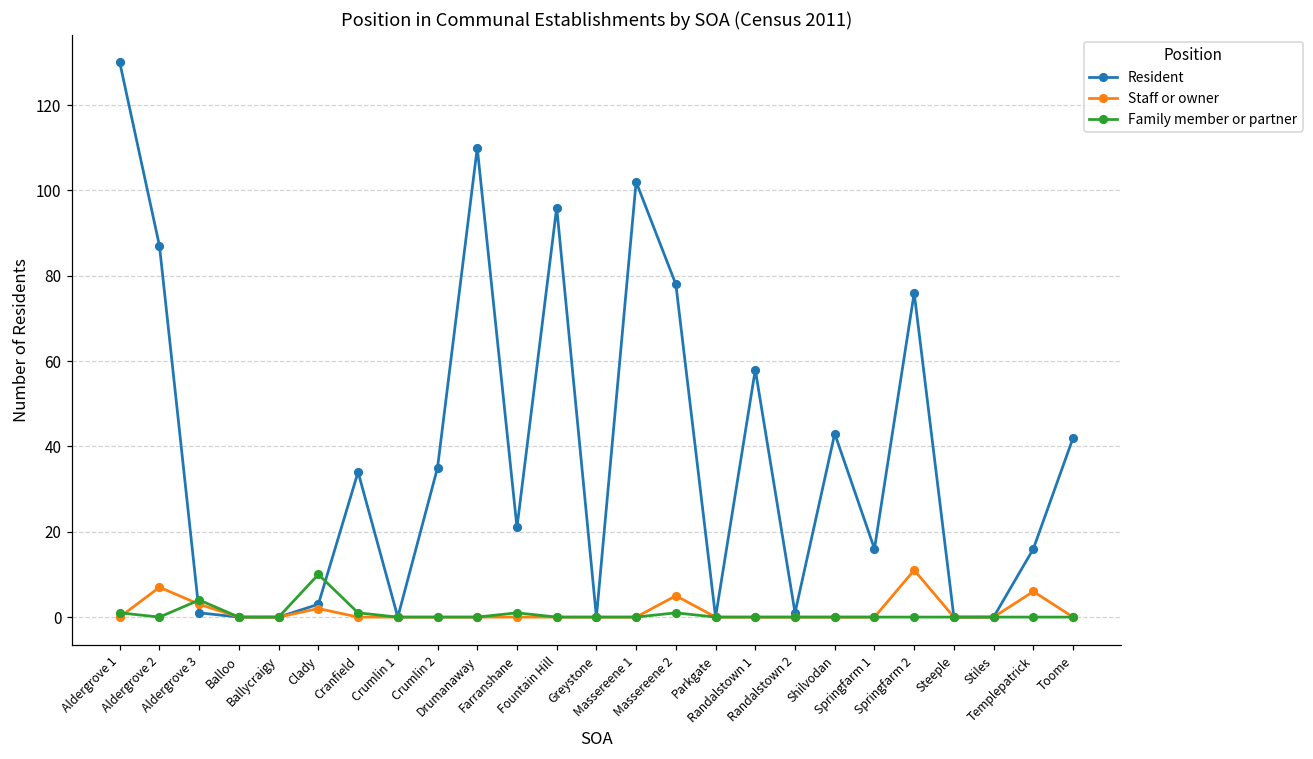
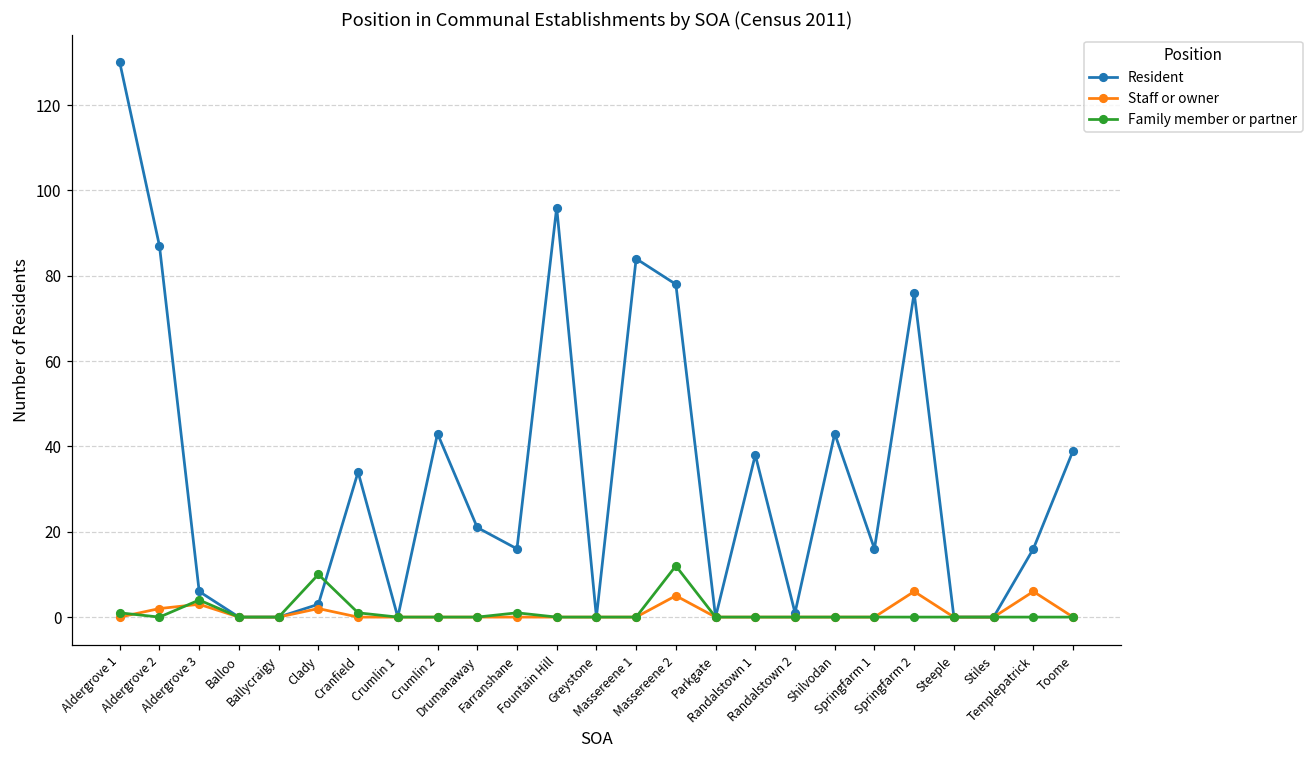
Staff or owner, Aldergrove 2: 7 -> 2
Resident, Aldergrove 3: 1 -> 6
Resident, Crumlin 2: 35 -> 43
Resident, Drumanaway: 110 -> 21
Resident, Farranshane: 21 -> 16
Resident, Massereene 1: 102 -> 84
Family member or partner, Massereene 2: 1 -> 12
Resident, Randalstown 1: 58 -> 38
Staff or owner, Springfarm 2: 11 -> 6
Resident, Toome: 42 -> 39
